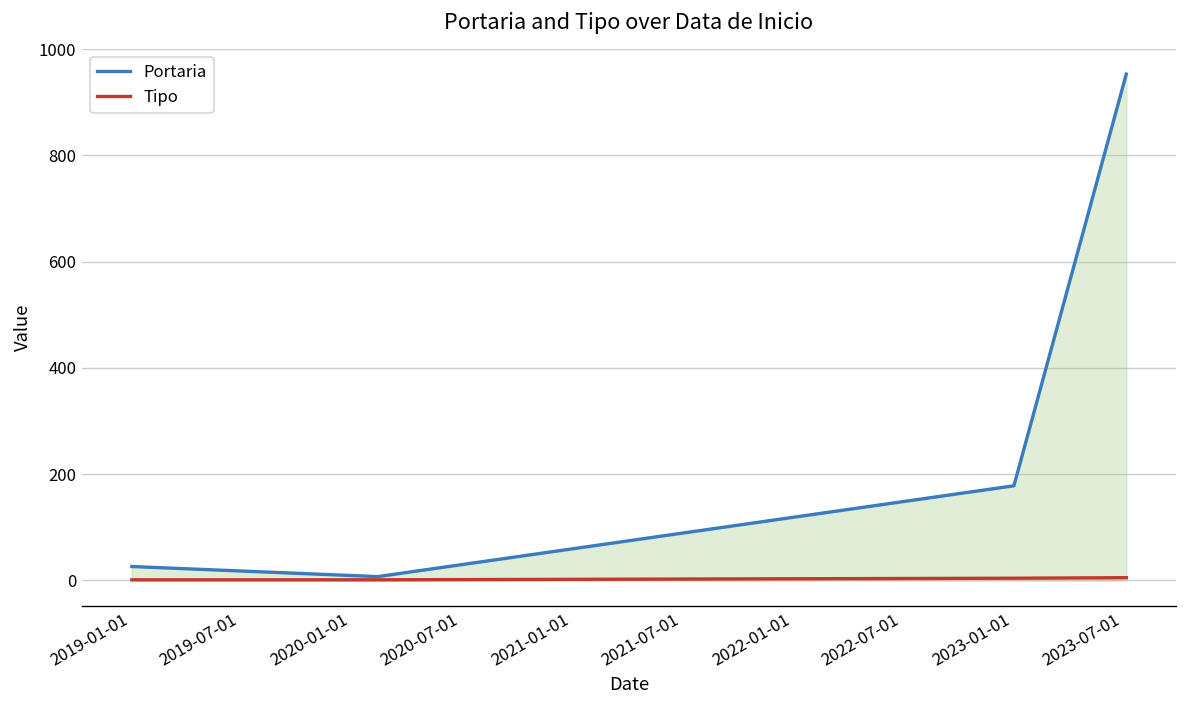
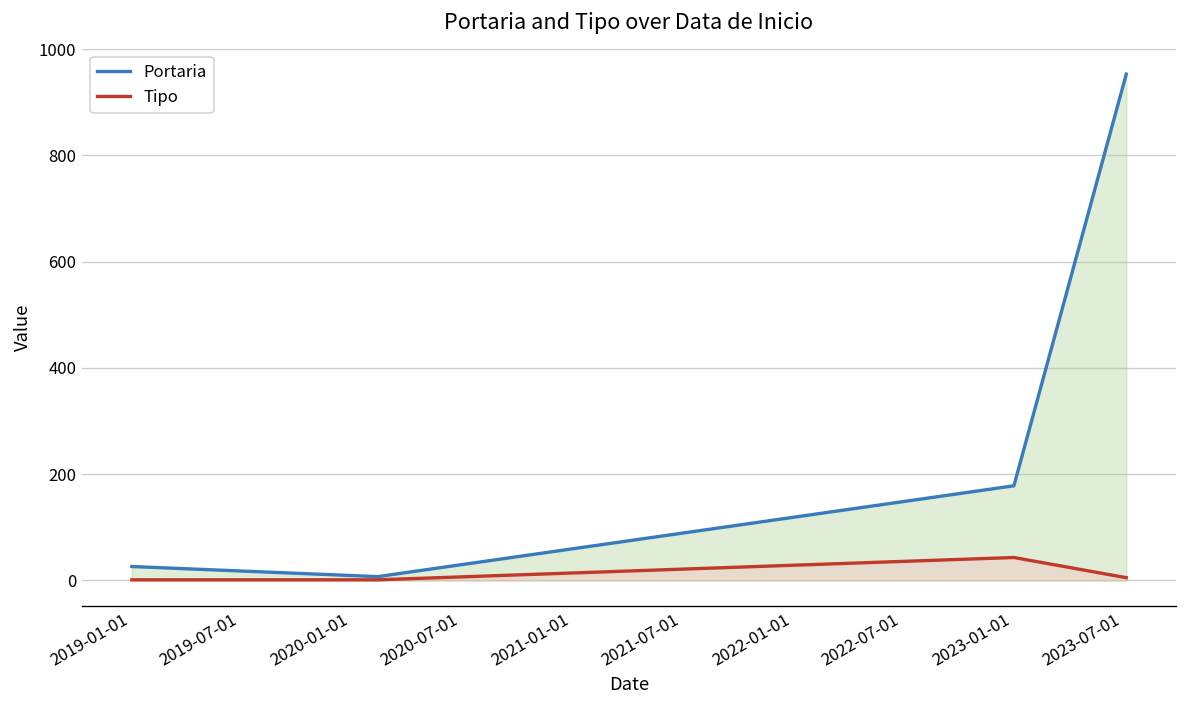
Tipo, 2023-01-01: 0 -> 40
